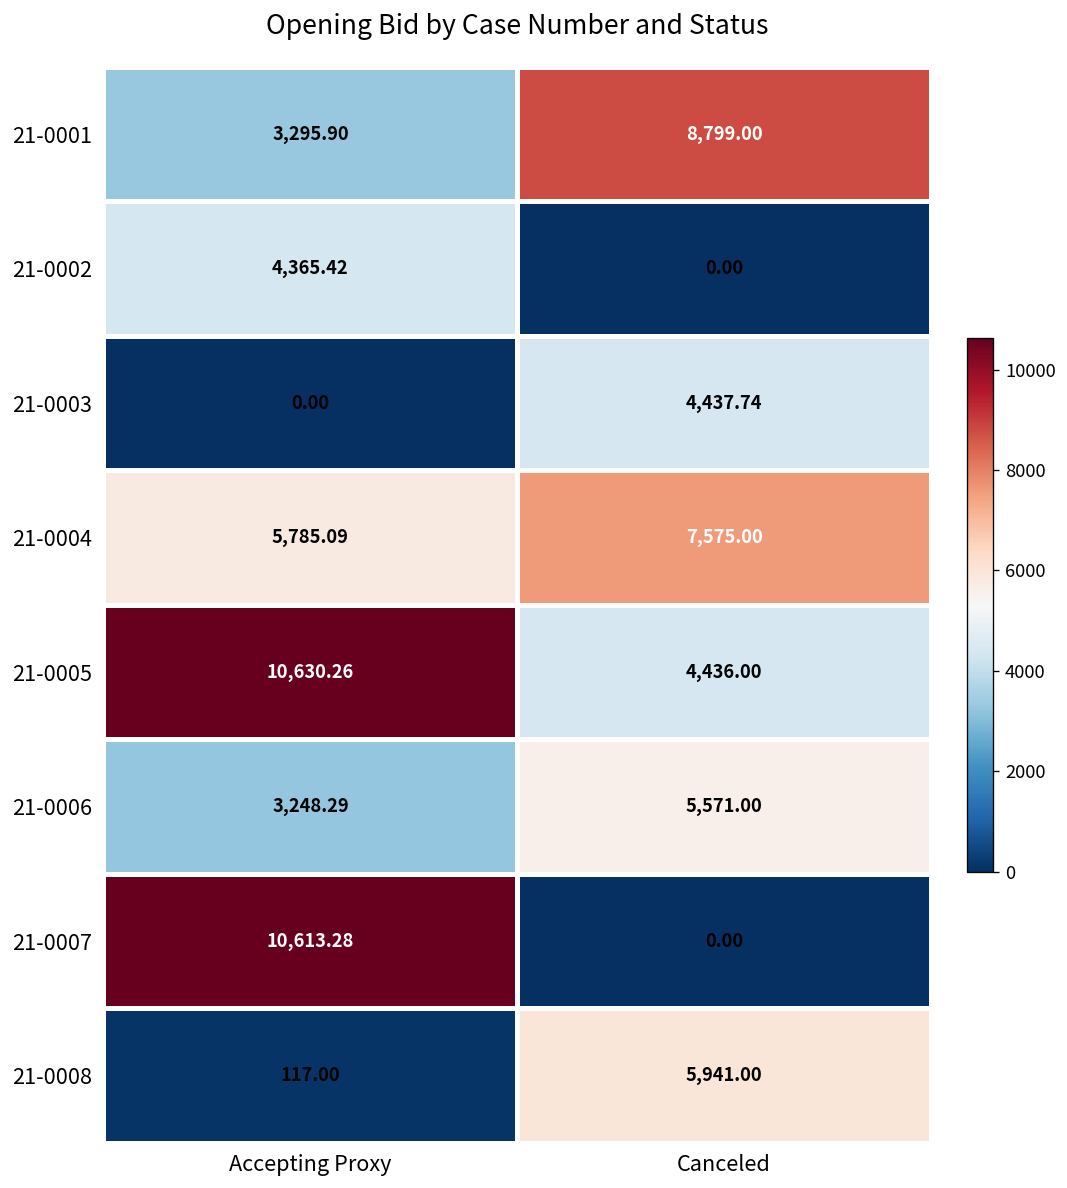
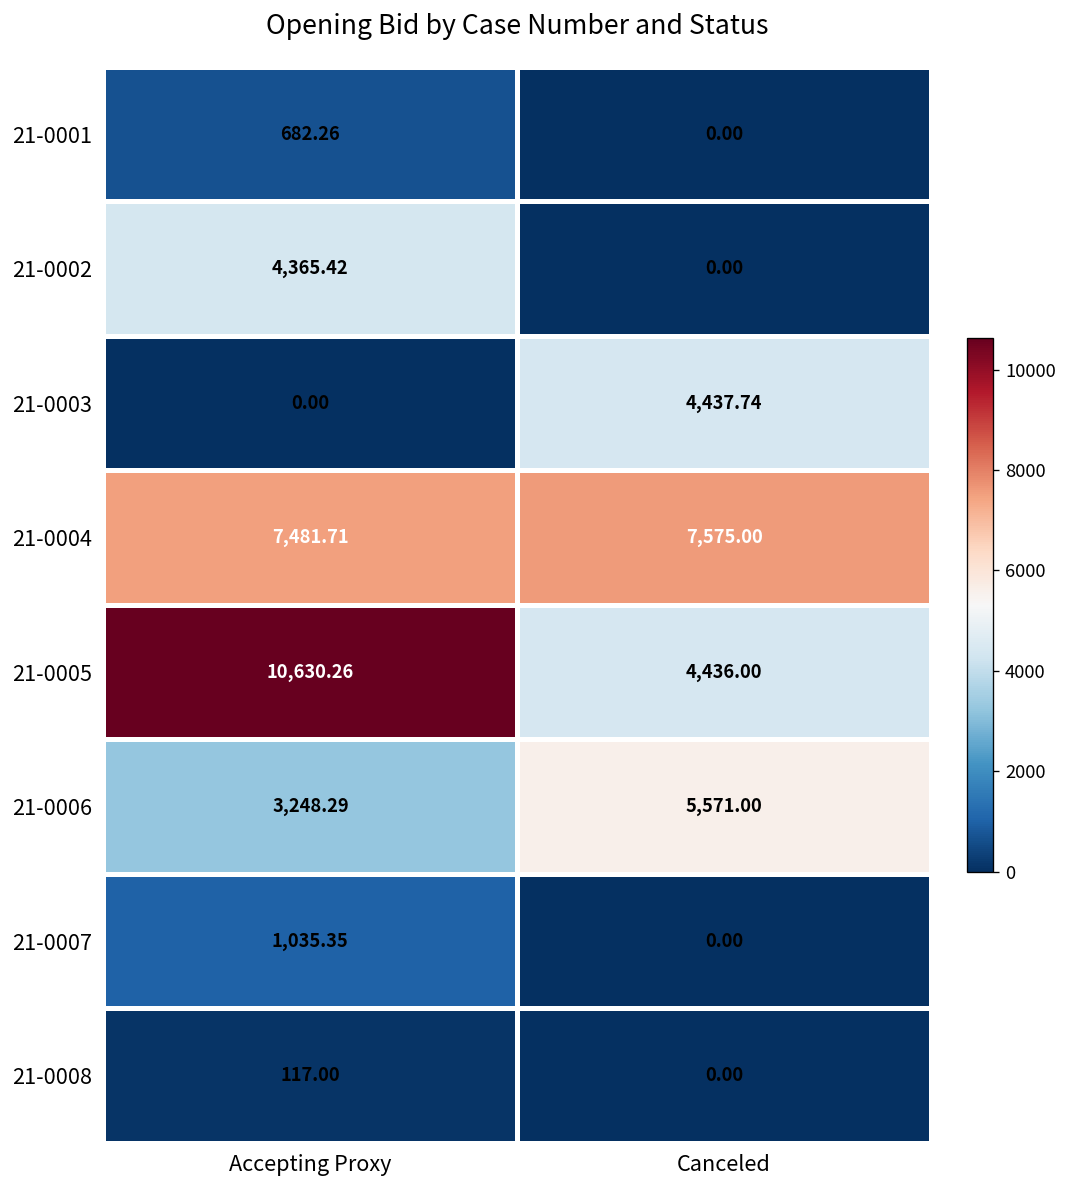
21-0001, Accepting Proxy: 3,295.90 -> 682.26
21-0001, Canceled: 8,799.00 -> 0.00
21-0004, Accepting Proxy: 5,785.09 -> 7,481.71
21-0007, Accepting Proxy: 10,613.28 -> 1,035.35
21-0008, Canceled: 5,941.00 -> 0.00
